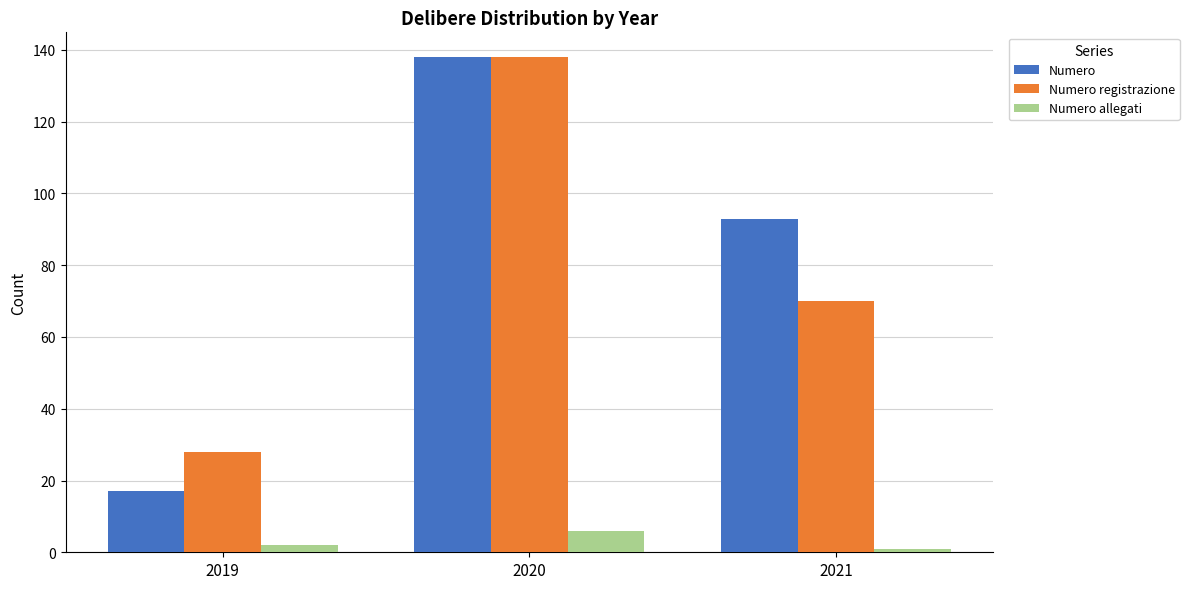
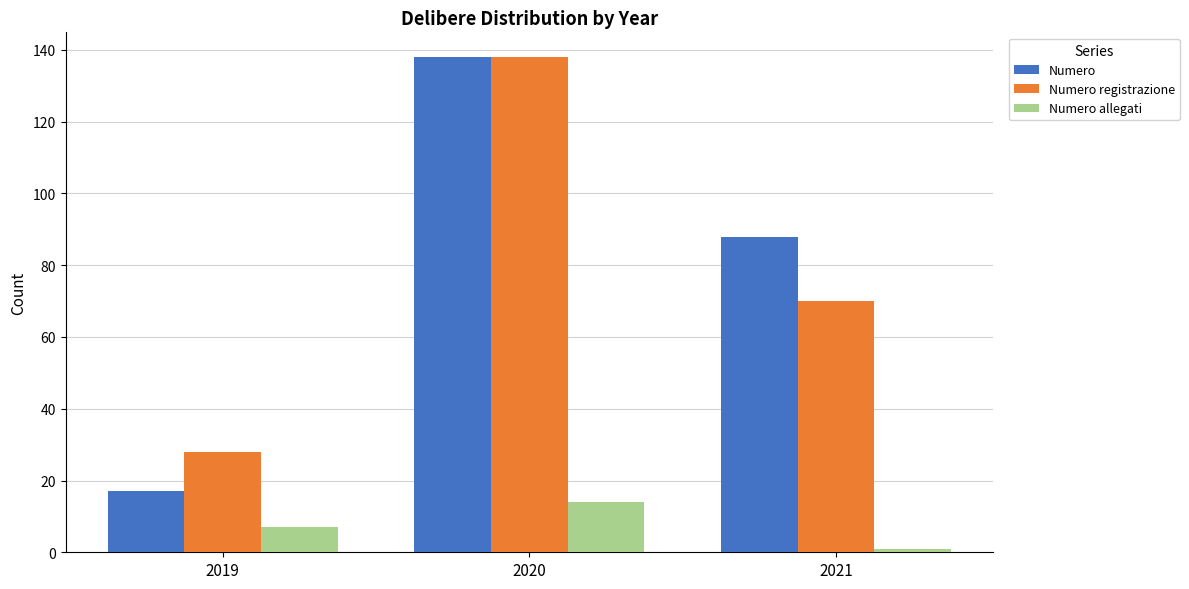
Numero allegati, 2019: 2 -> 7
Numero allegati, 2020: 6 -> 14
Numero, 2021: 93 -> 88
